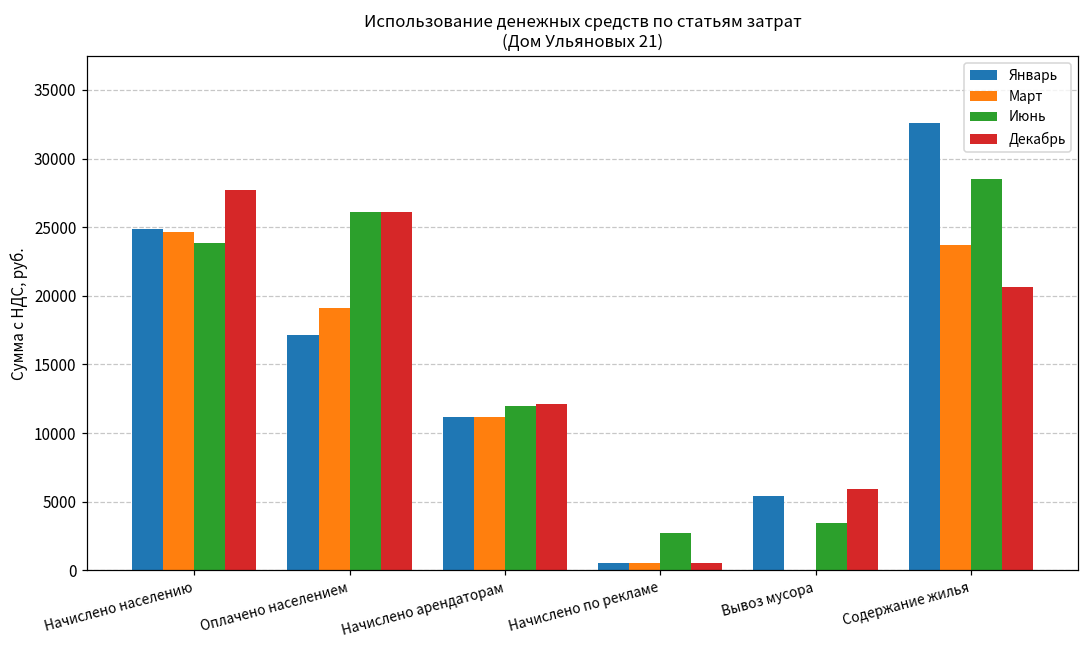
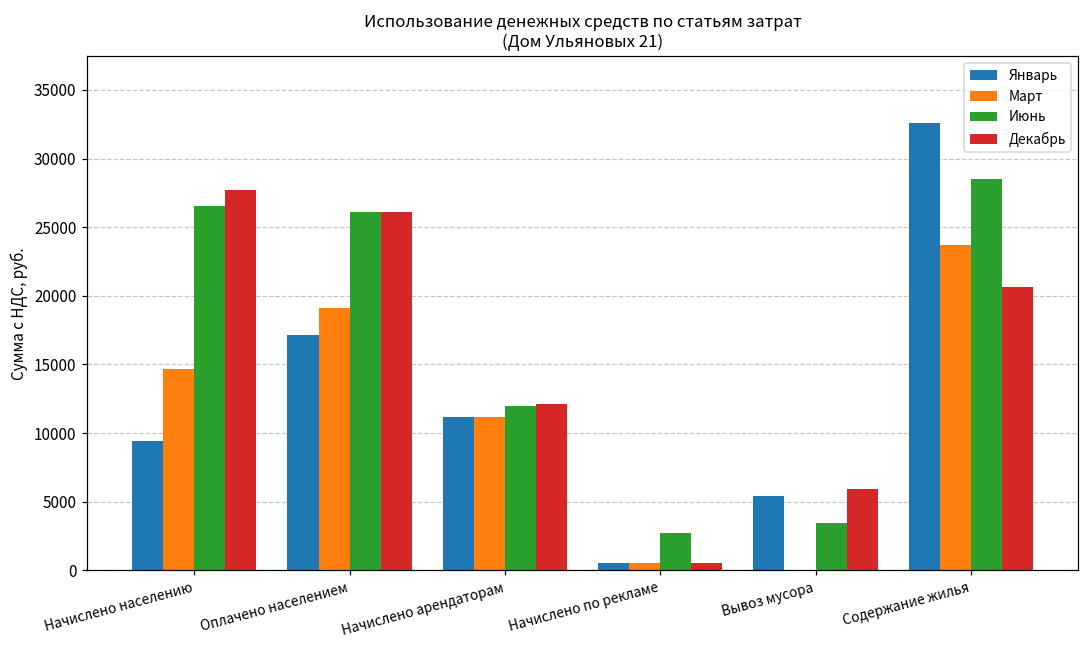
Январь, Начислено населению: 24900 -> 9400
Март, Начислено населению: 24700 -> 14600
Июнь, Начислено населению: 23800 -> 26600
